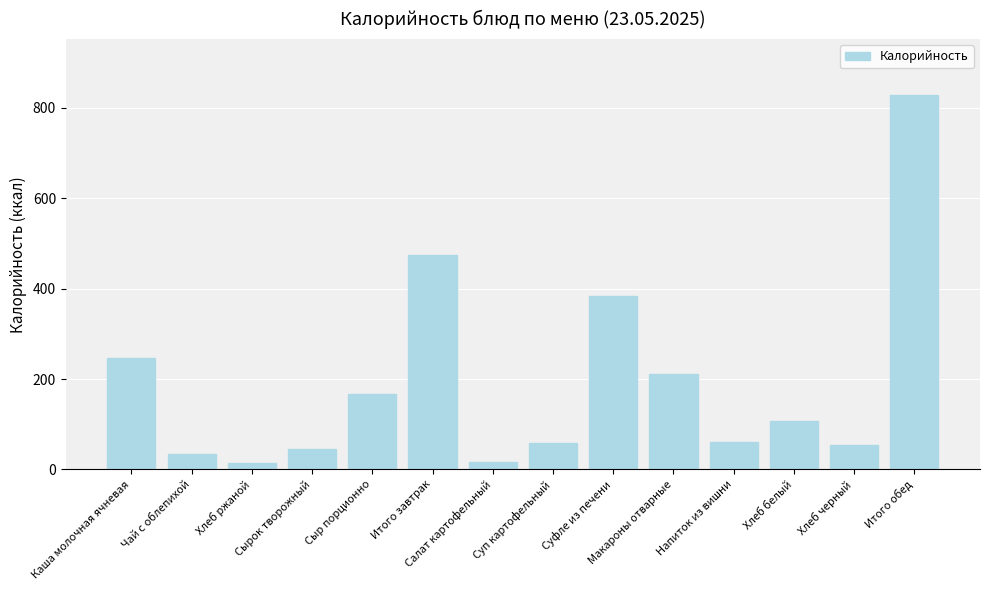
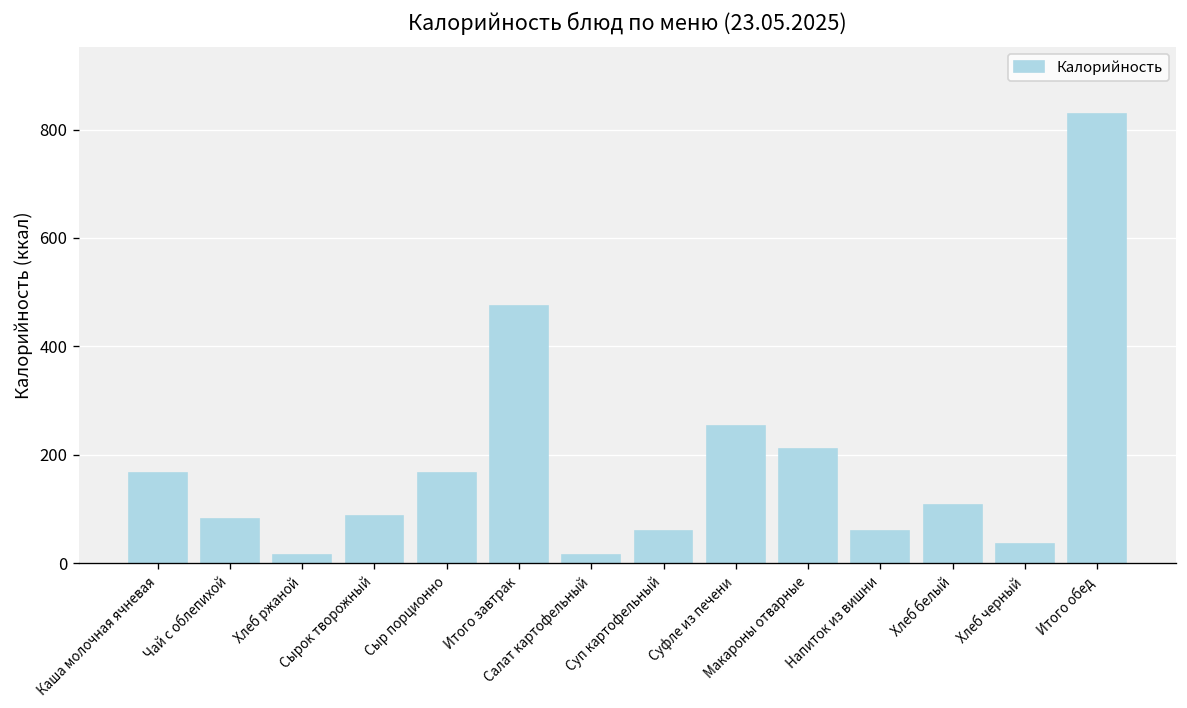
Каша молочная ячневая: 250 -> 170
Чай с облепихой: 40 -> 80
Сырок творожный: 50 -> 90
Суфле из печени: 380 -> 250
Хлеб черный: 50 -> 40
